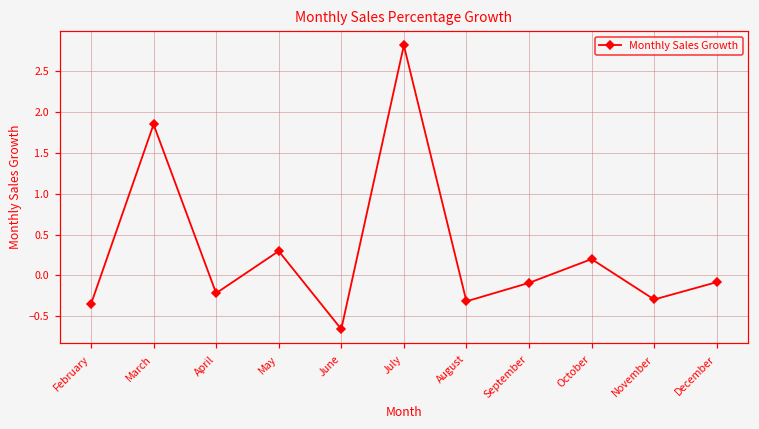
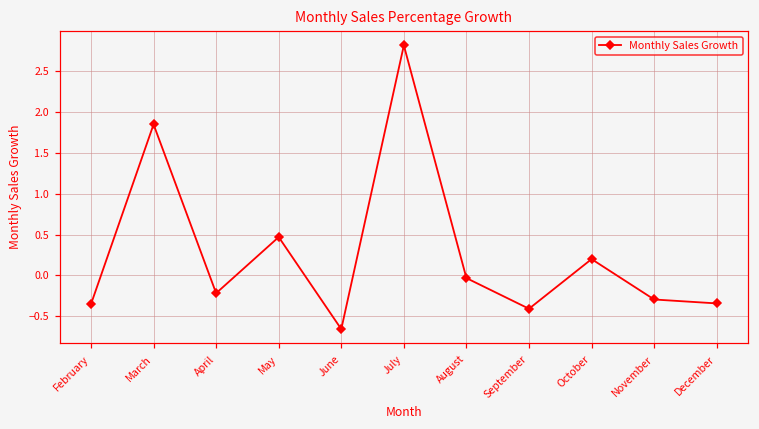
May: 0.3 -> 0.5
August: -0.3 -> 0.0
September: -0.1 -> -0.4
December: -0.1 -> -0.3
